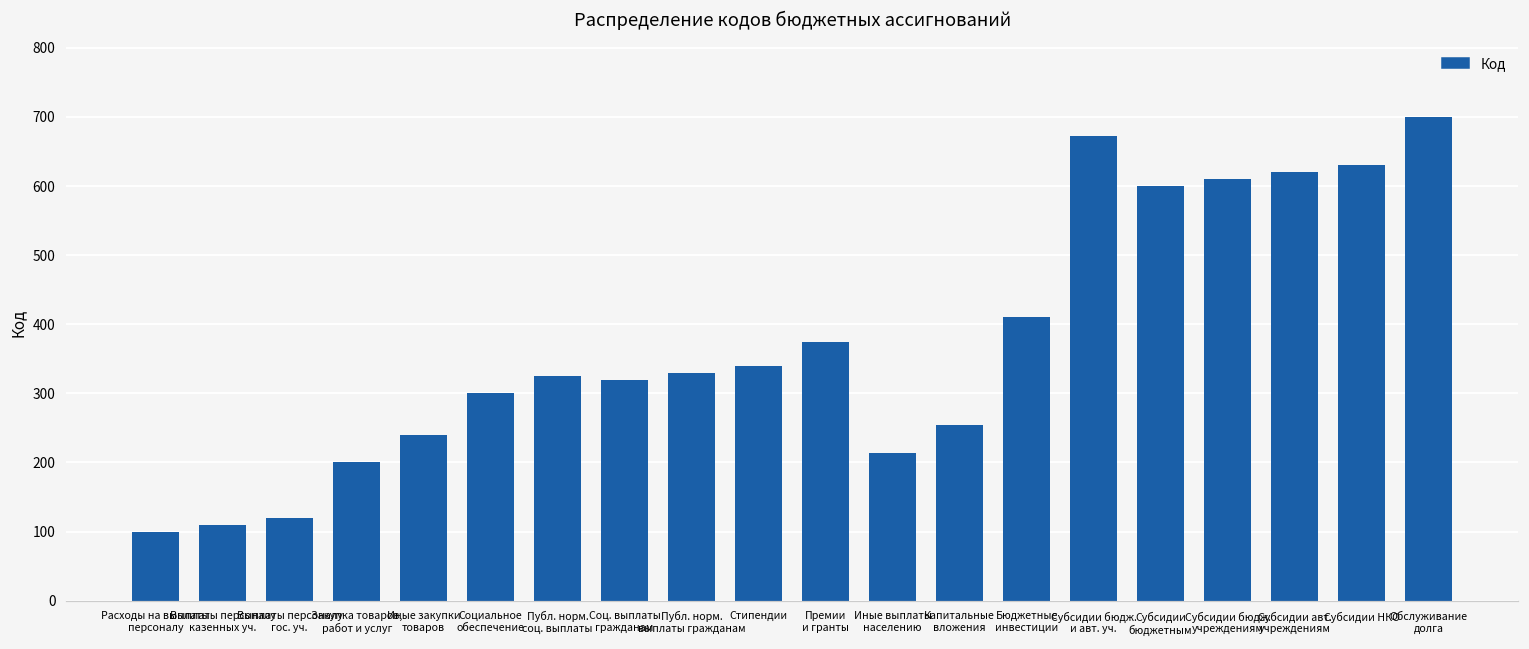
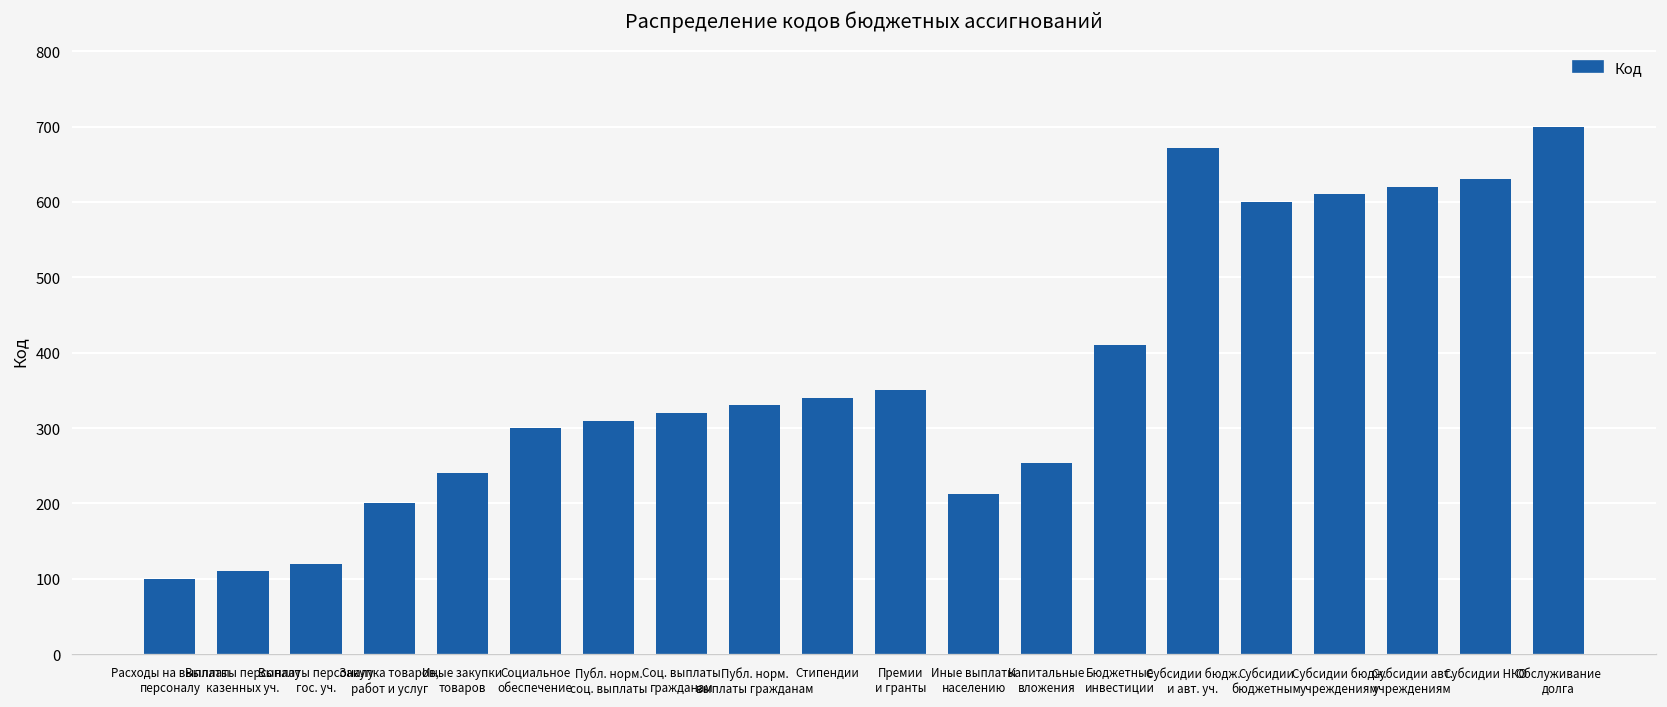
Публ. норм. соц. выплаты: 330 -> 310
Премии и гранты: 380 -> 350
